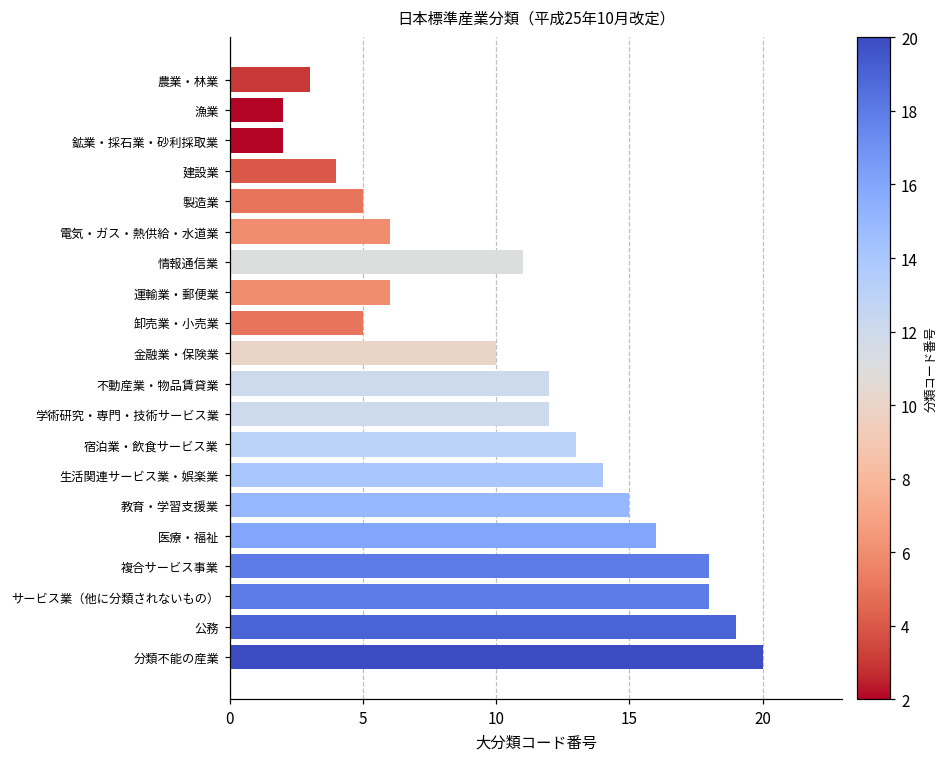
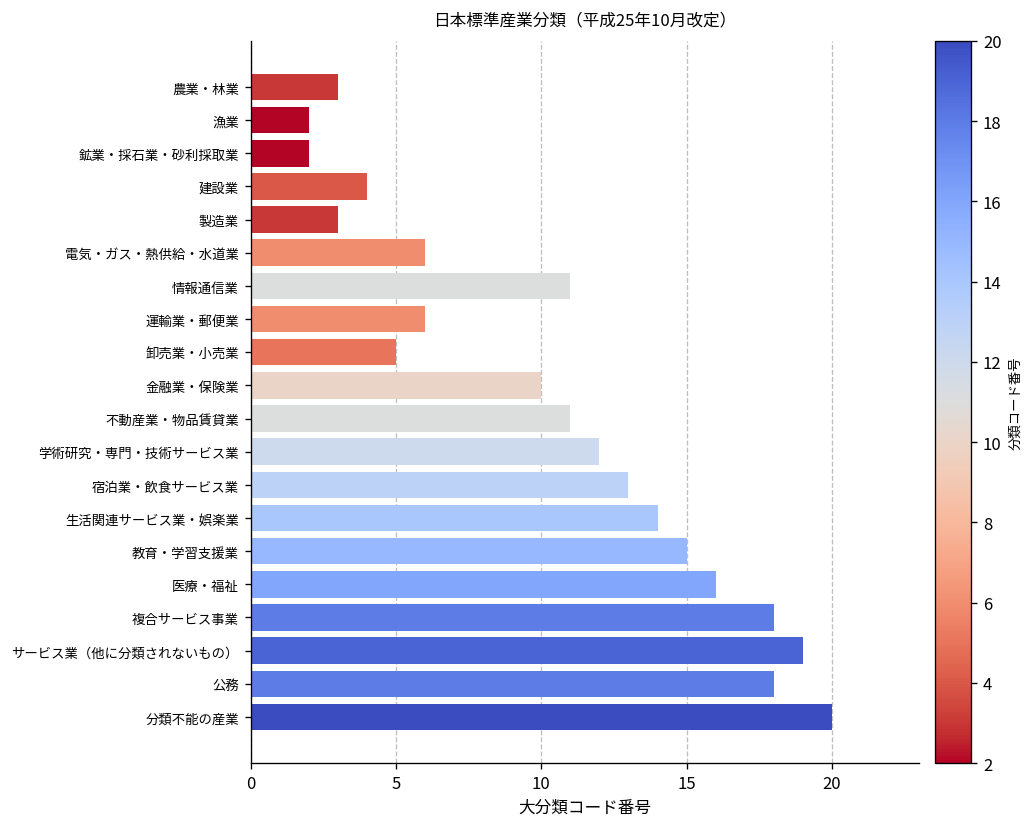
製造業: 5 -> 3
不動産業・物品賃貸業: 12 -> 11
サービス業（他に分類されないもの）: 18 -> 19
公務: 19 -> 18
